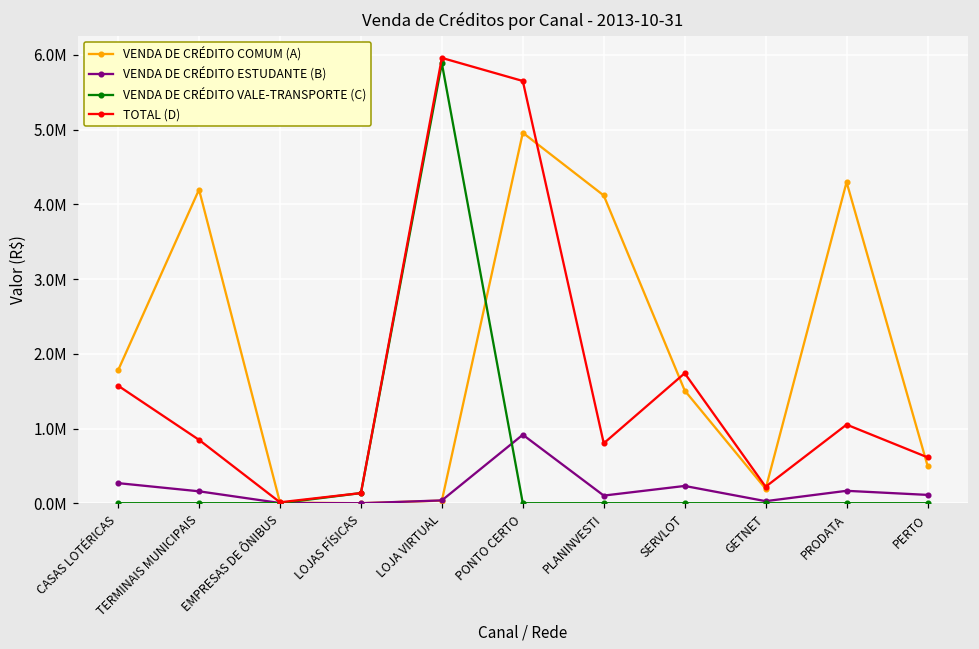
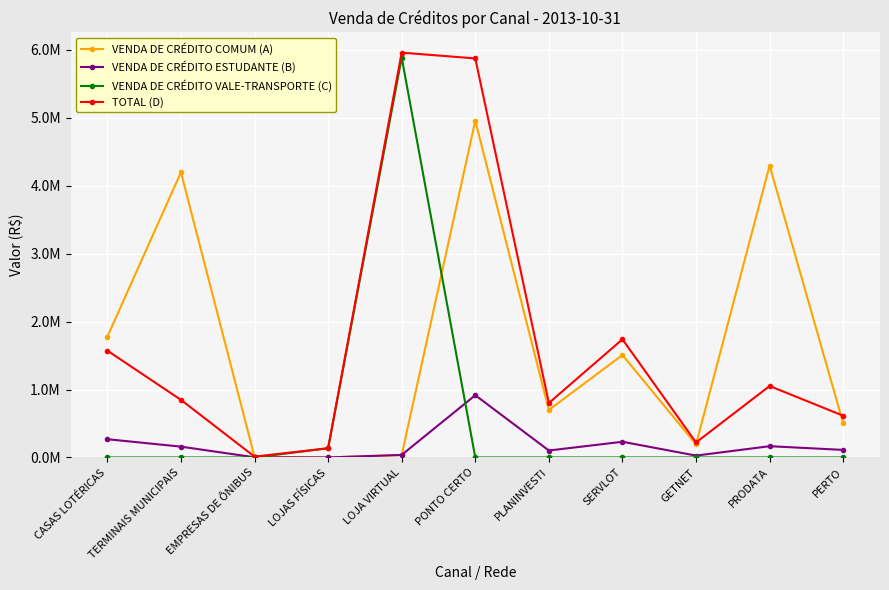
TOTAL (D), PONTO CERTO: 5700000 -> 5900000
VENDA DE CRÉDITO COMUM (A), PLANINVESTI: 4100000 -> 700000
